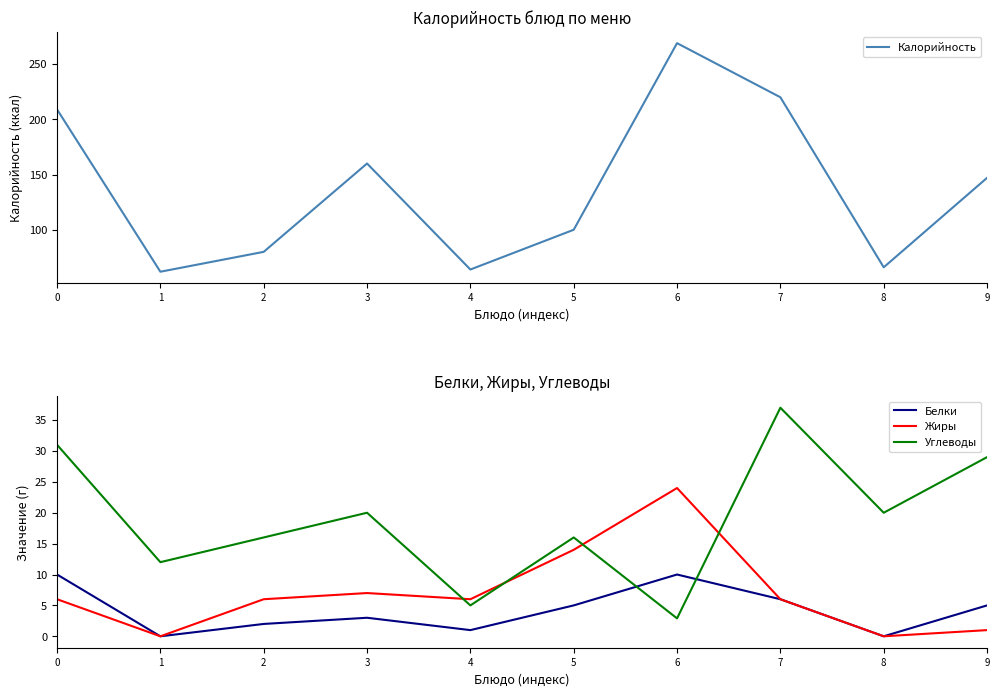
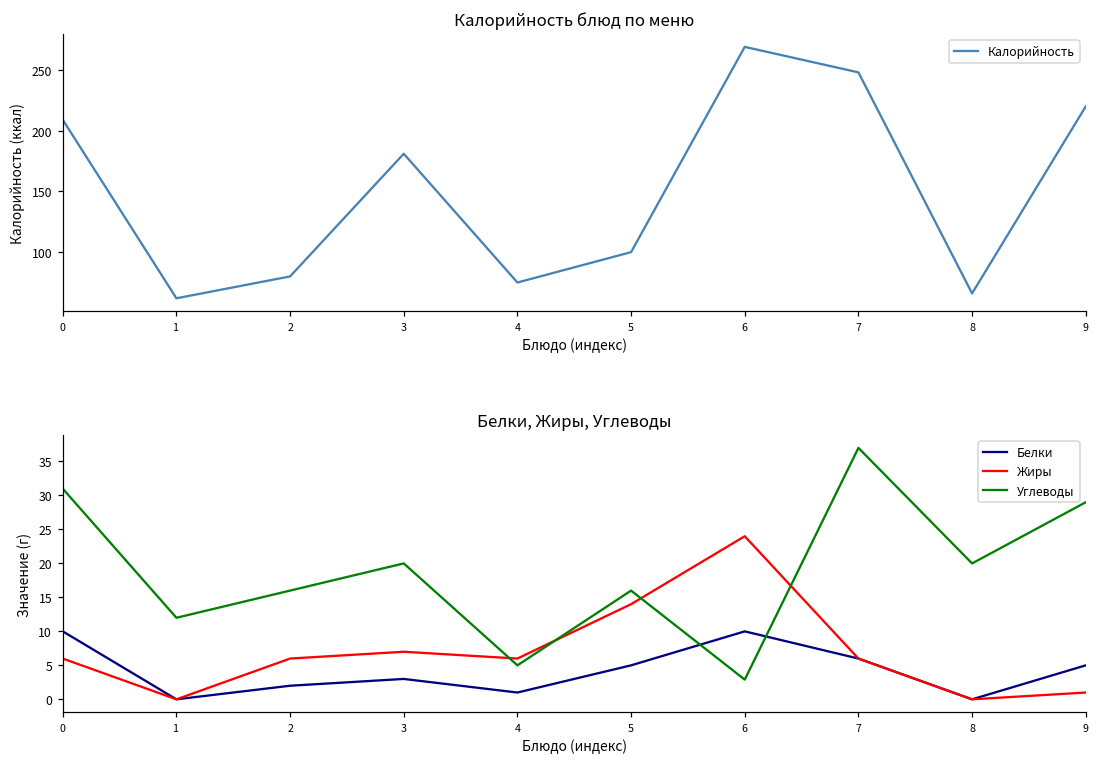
Калорийность блюд по меню, 3: 160 -> 181
Калорийность блюд по меню, 4: 64 -> 75
Калорийность блюд по меню, 7: 220 -> 248
Калорийность блюд по меню, 9: 147 -> 220
